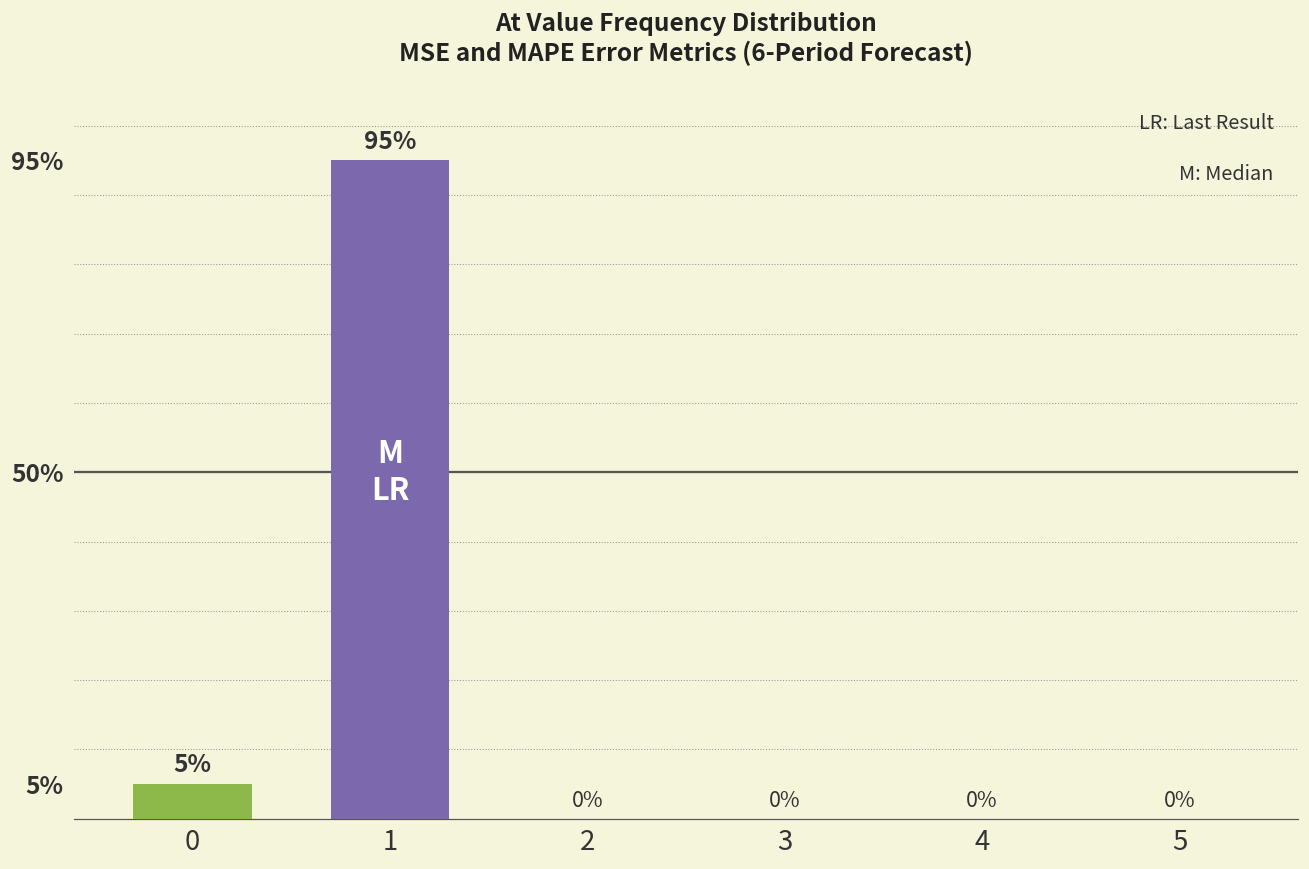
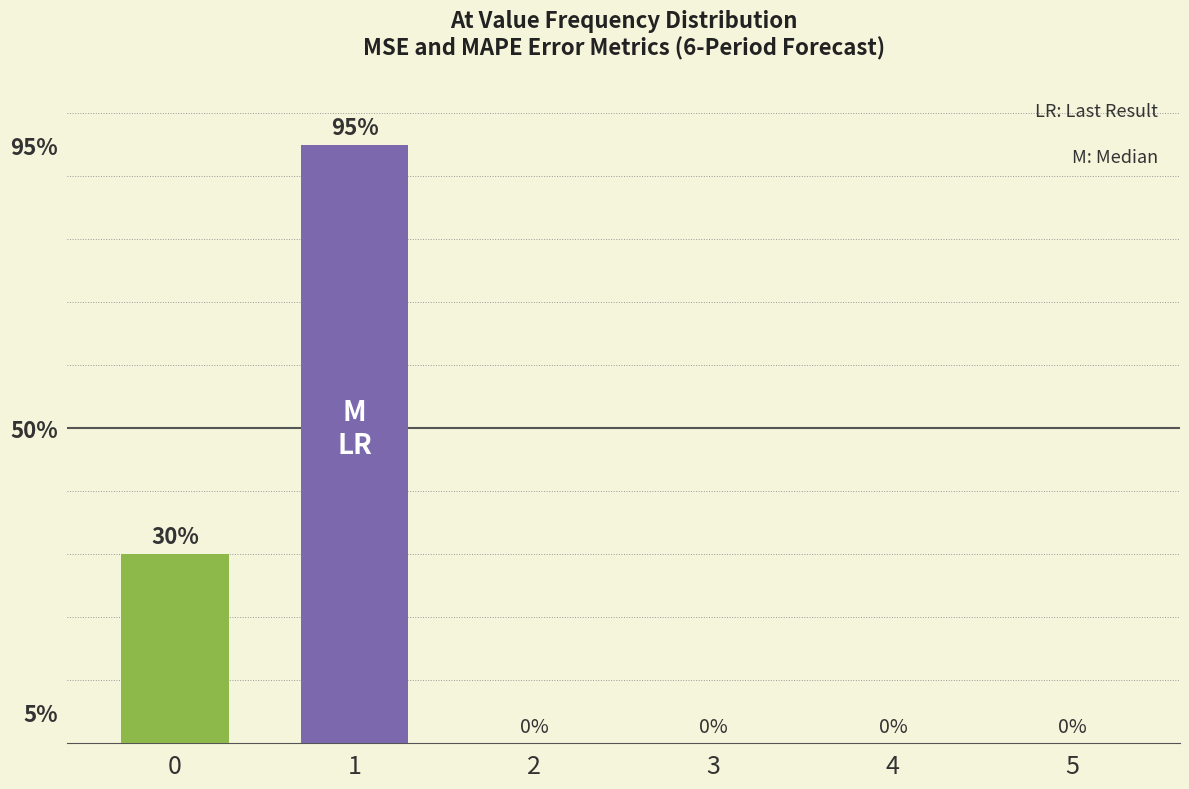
0: 5% -> 30%
